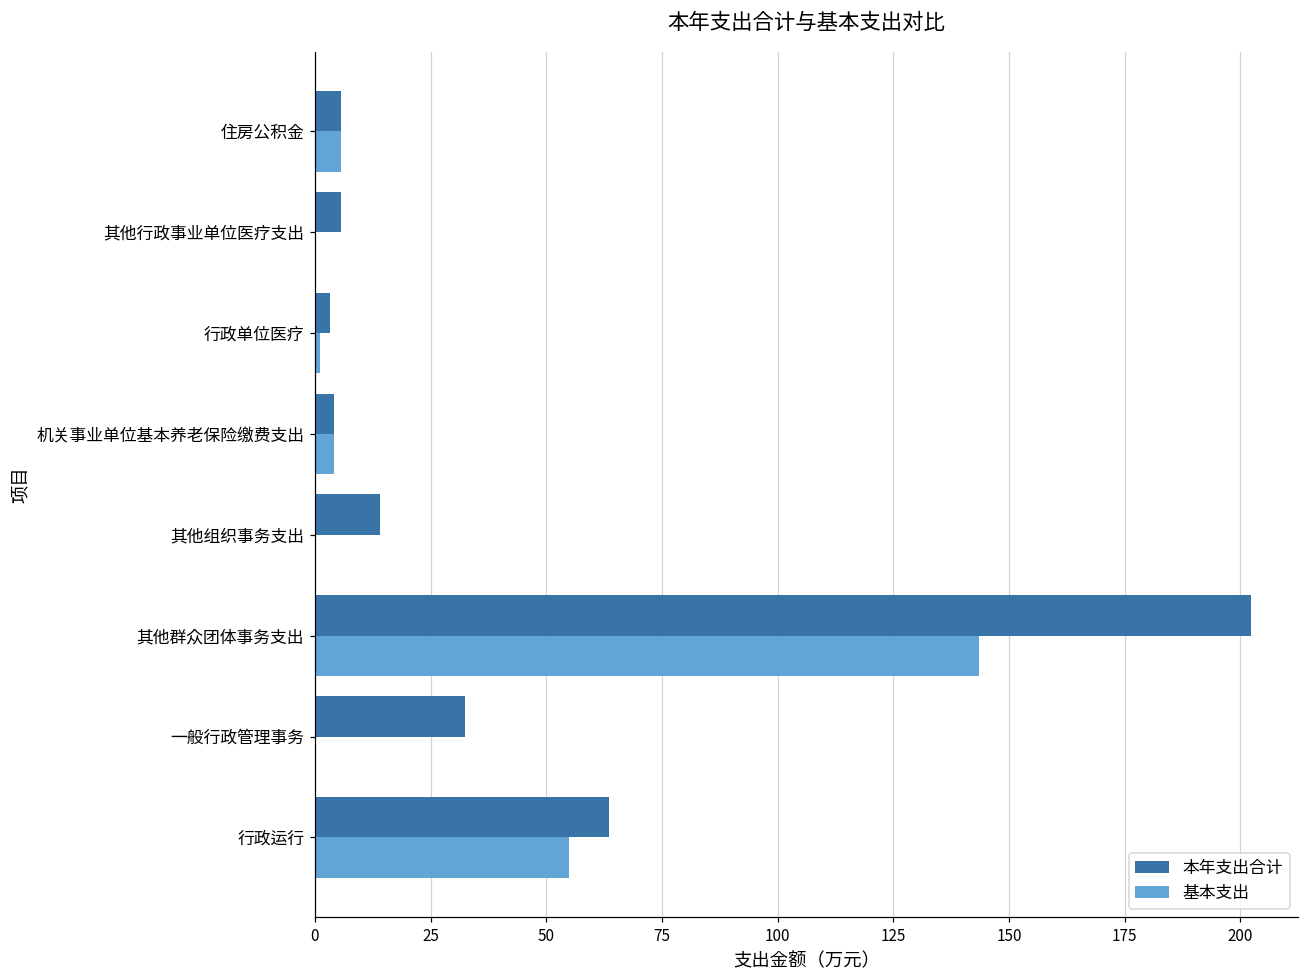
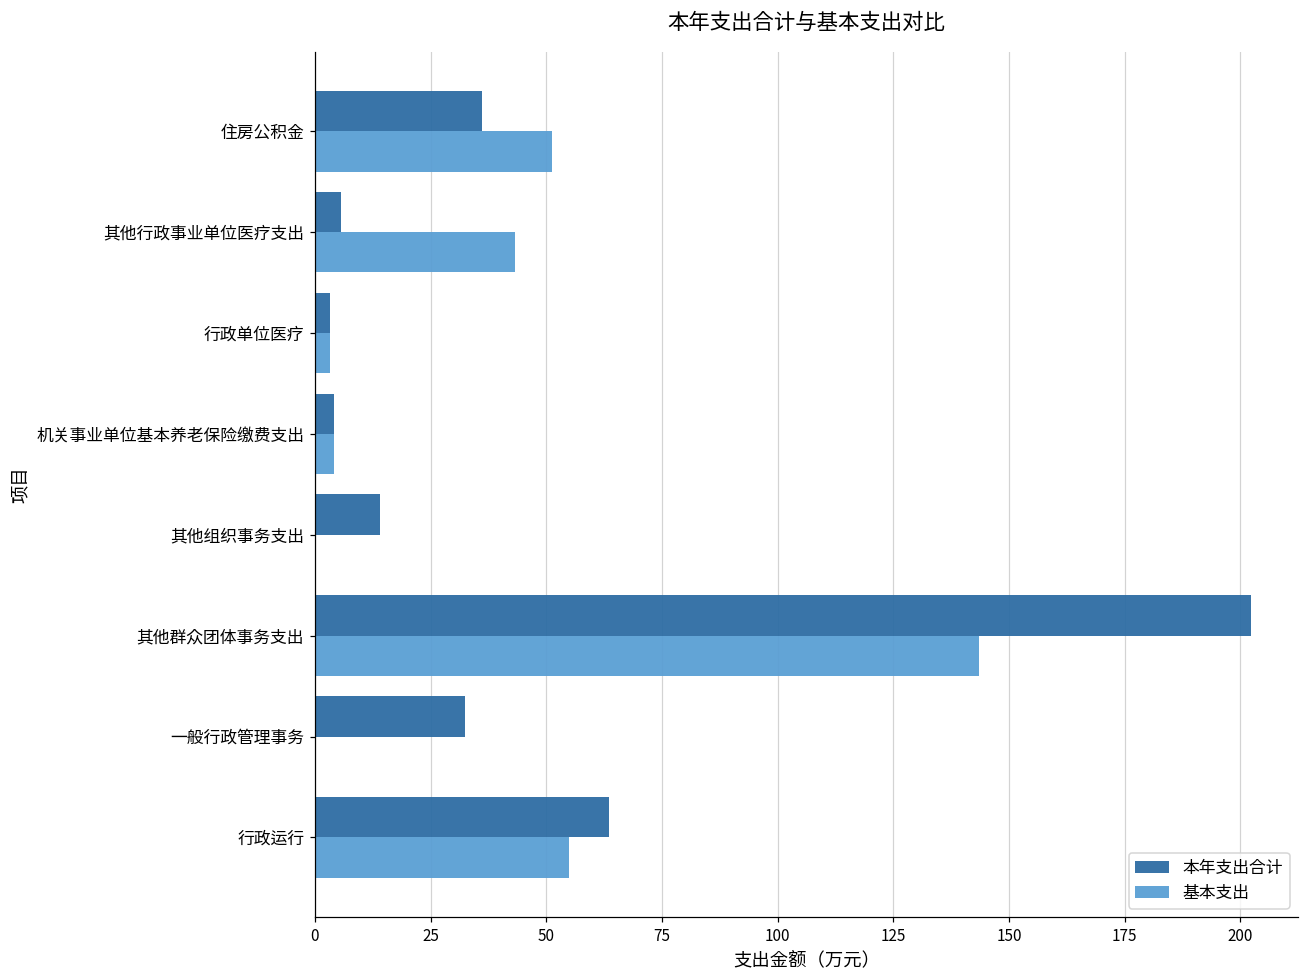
本年支出合计, 住房公积金: 6 -> 36
基本支出, 住房公积金: 6 -> 51
基本支出, 其他行政事业单位医疗支出: 0 -> 43
基本支出, 行政单位医疗: 1 -> 3
